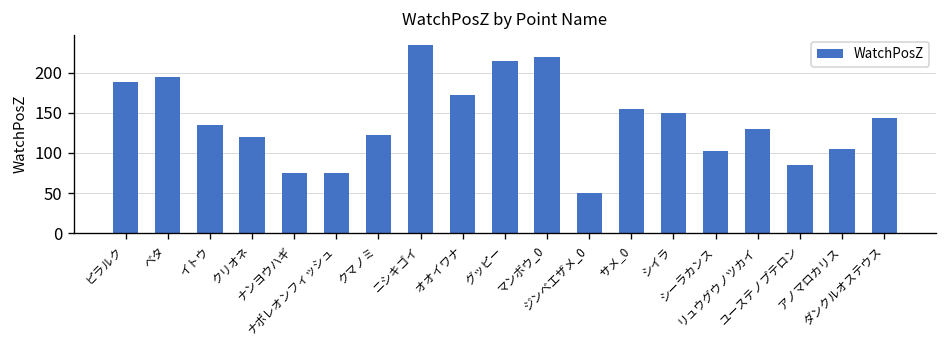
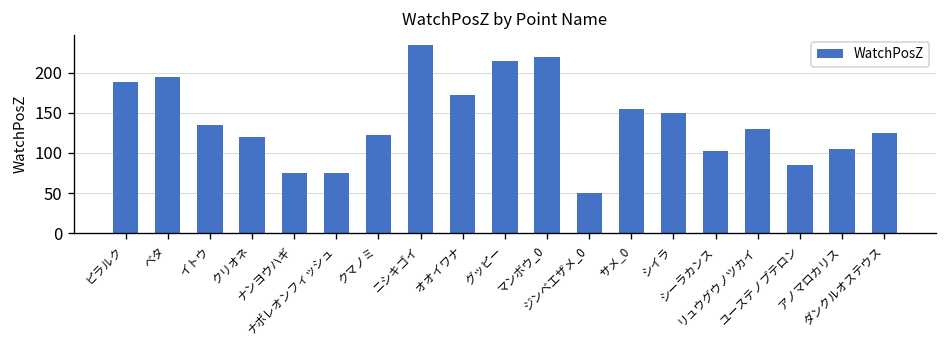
ダンクルオステウス: 140 -> 130
